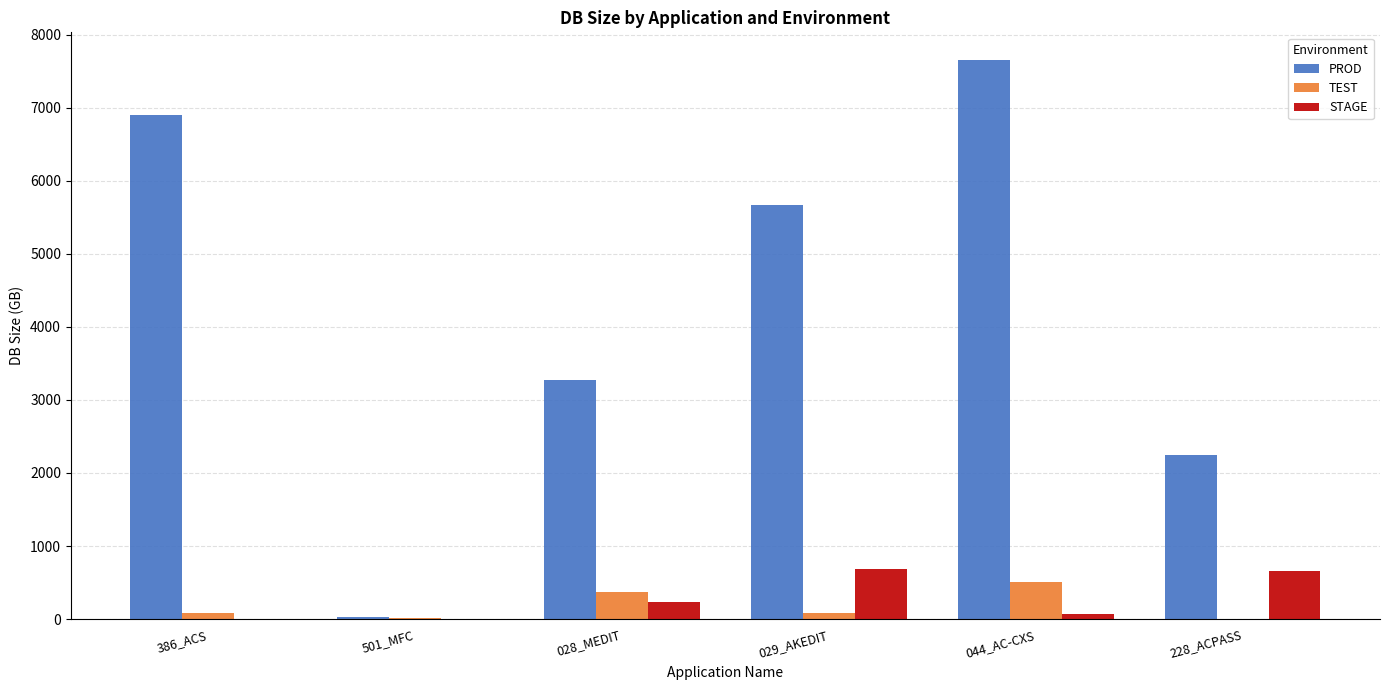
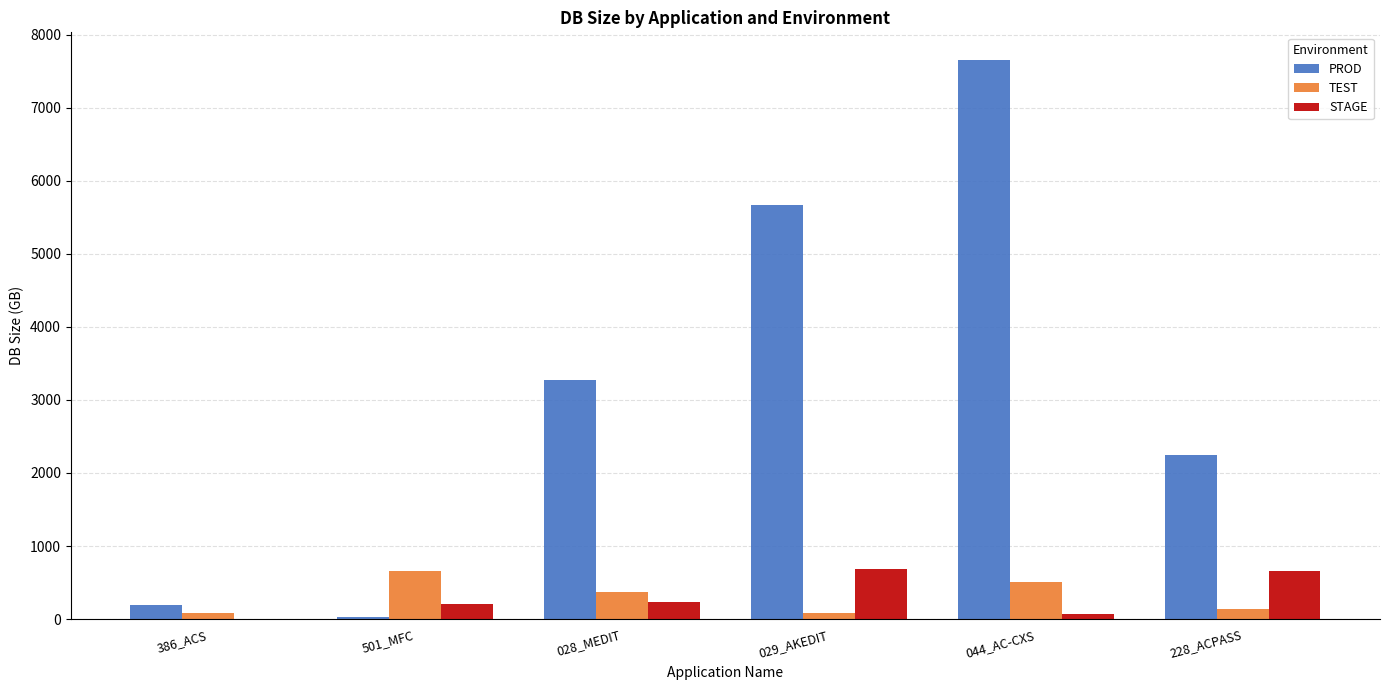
PROD, 386_ACS: 6900 -> 200
TEST, 501_MFC: 0 -> 700
STAGE, 501_MFC: 0 -> 200
TEST, 228_ACPASS: 0 -> 100
